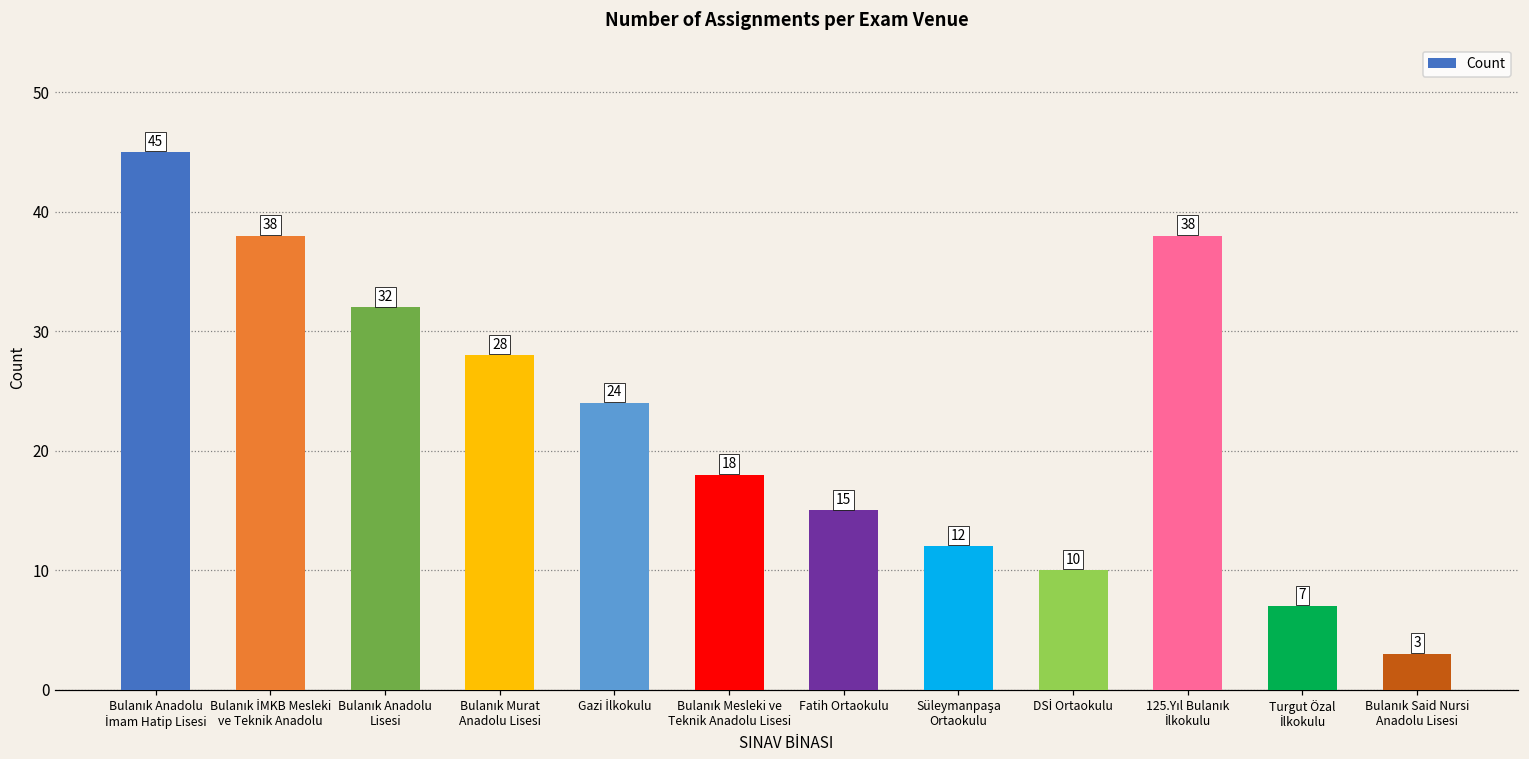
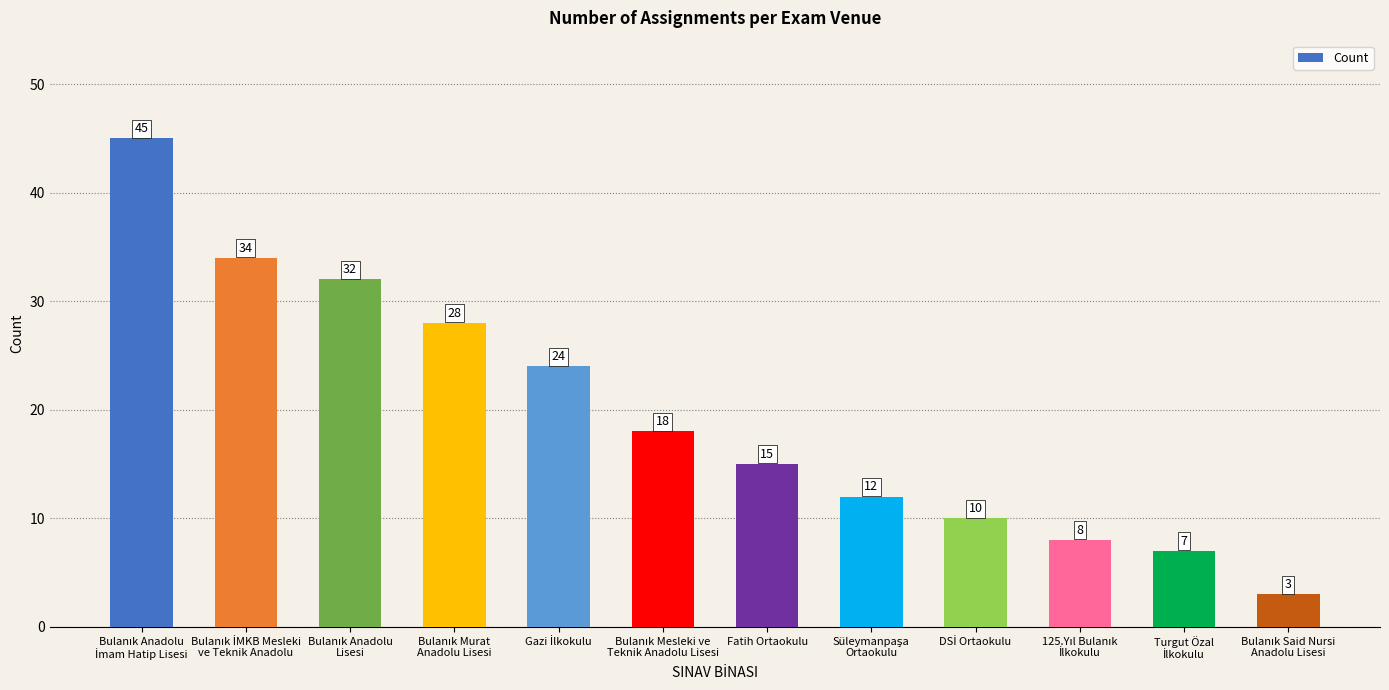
Bulanık İMKB Mesleki ve Teknik Anadolu: 38 -> 34
125.Yıl Bulanık İlkokulu: 38 -> 8
